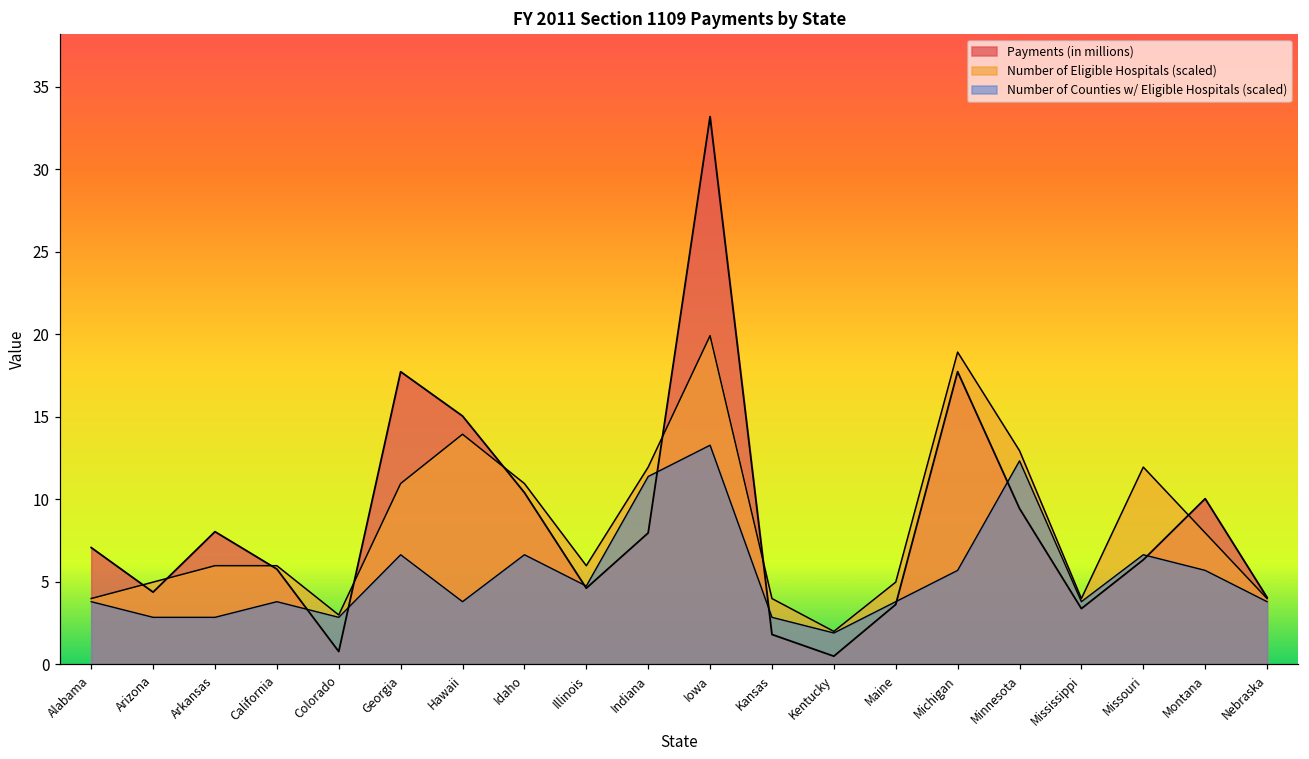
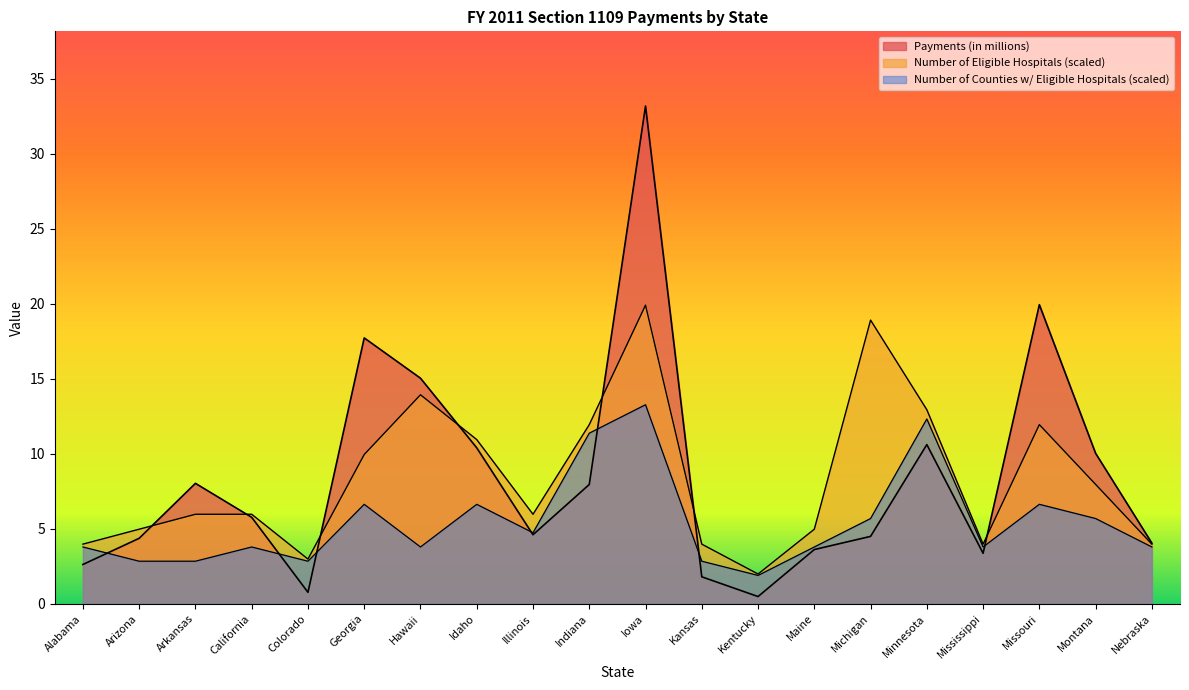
Payments (in millions), Alabama: 7.1 -> 2.6
Number of Eligible Hospitals (scaled), Georgia: 11.0 -> 10.0
Payments (in millions), Michigan: 17.7 -> 4.5
Payments (in millions), Minnesota: 9.4 -> 10.6
Payments (in millions), Missouri: 6.3 -> 20.0
